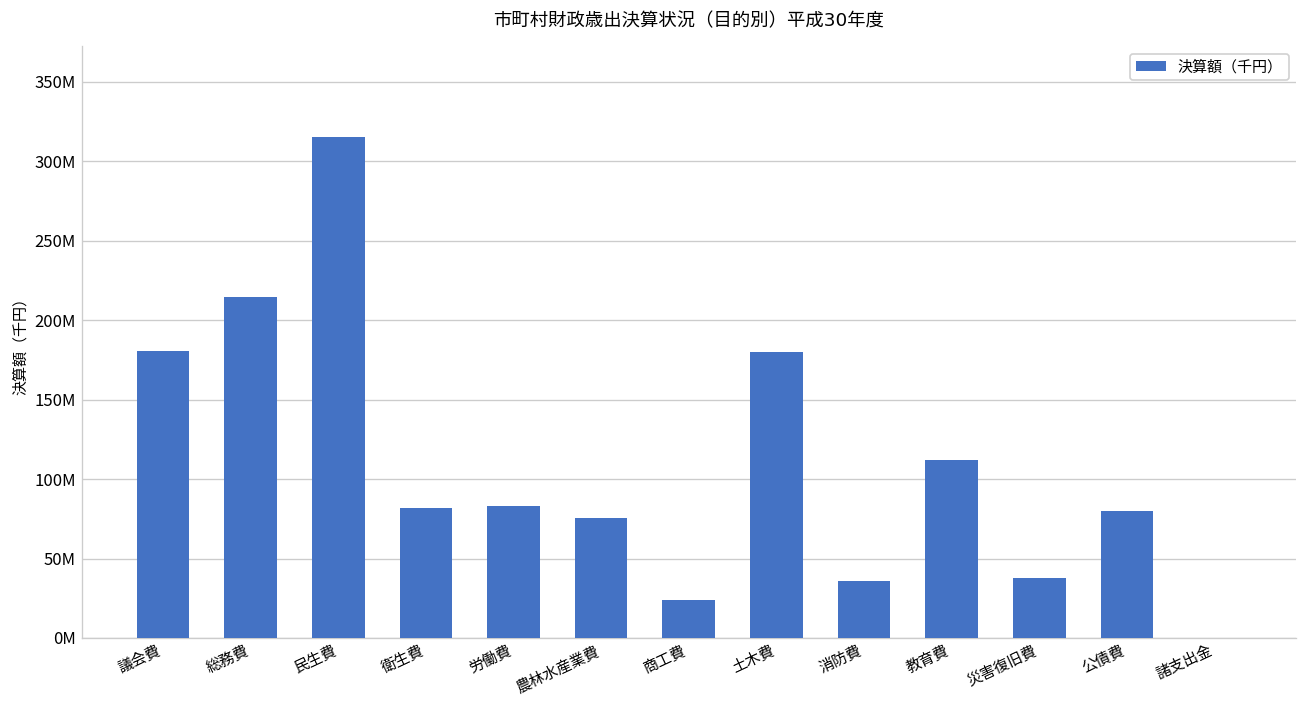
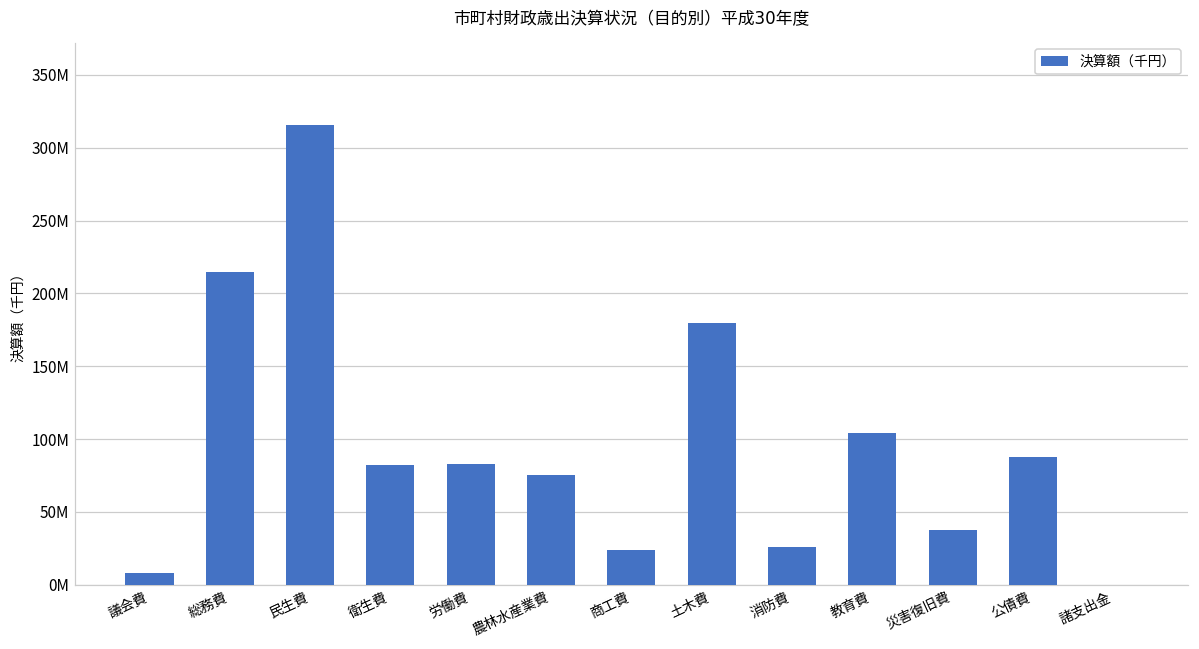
議会費: 181000000 -> 8000000
消防費: 36000000 -> 26000000
教育費: 112000000 -> 104000000
公債費: 80000000 -> 88000000
